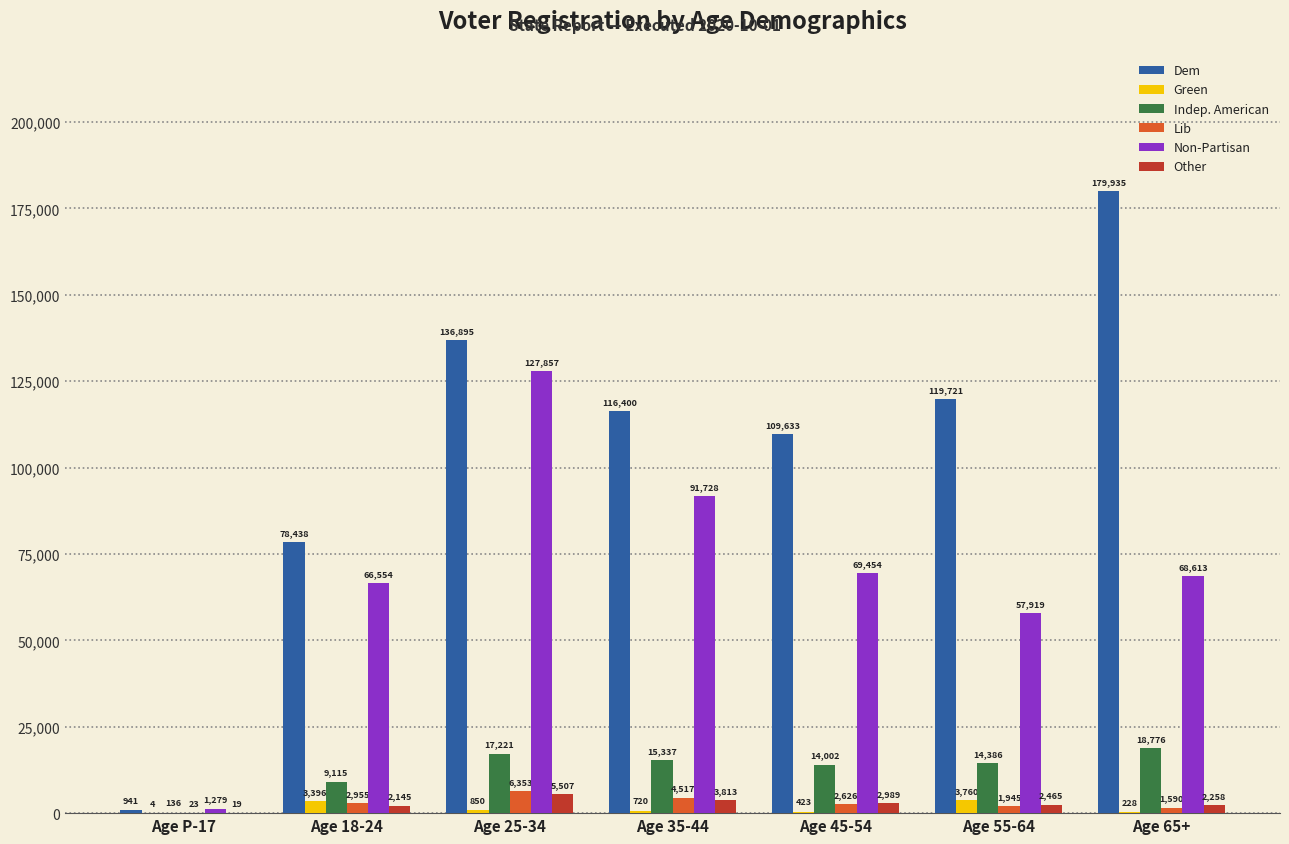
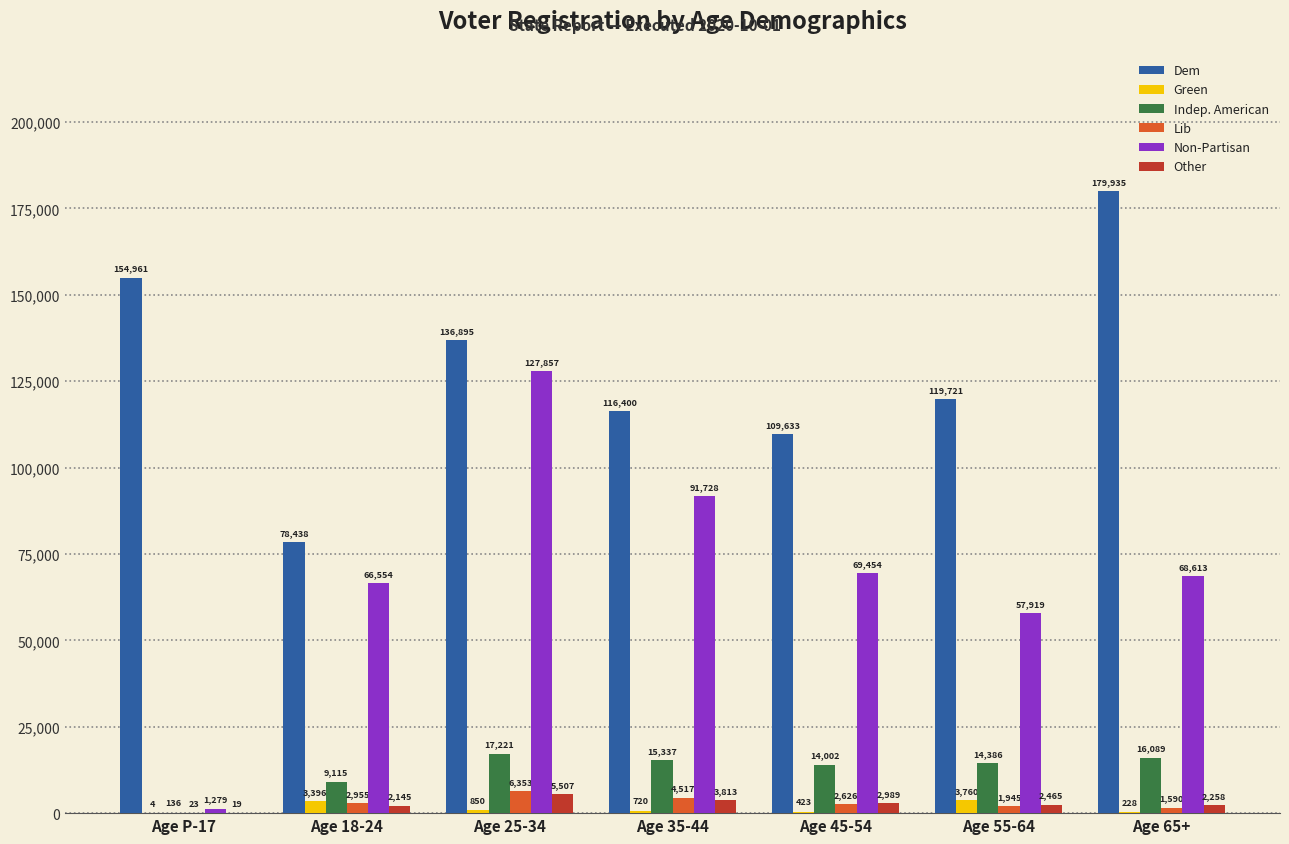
Dem, Age P-17: 941 -> 154,961
Indep. American, Age 65+: 18,776 -> 16,089
